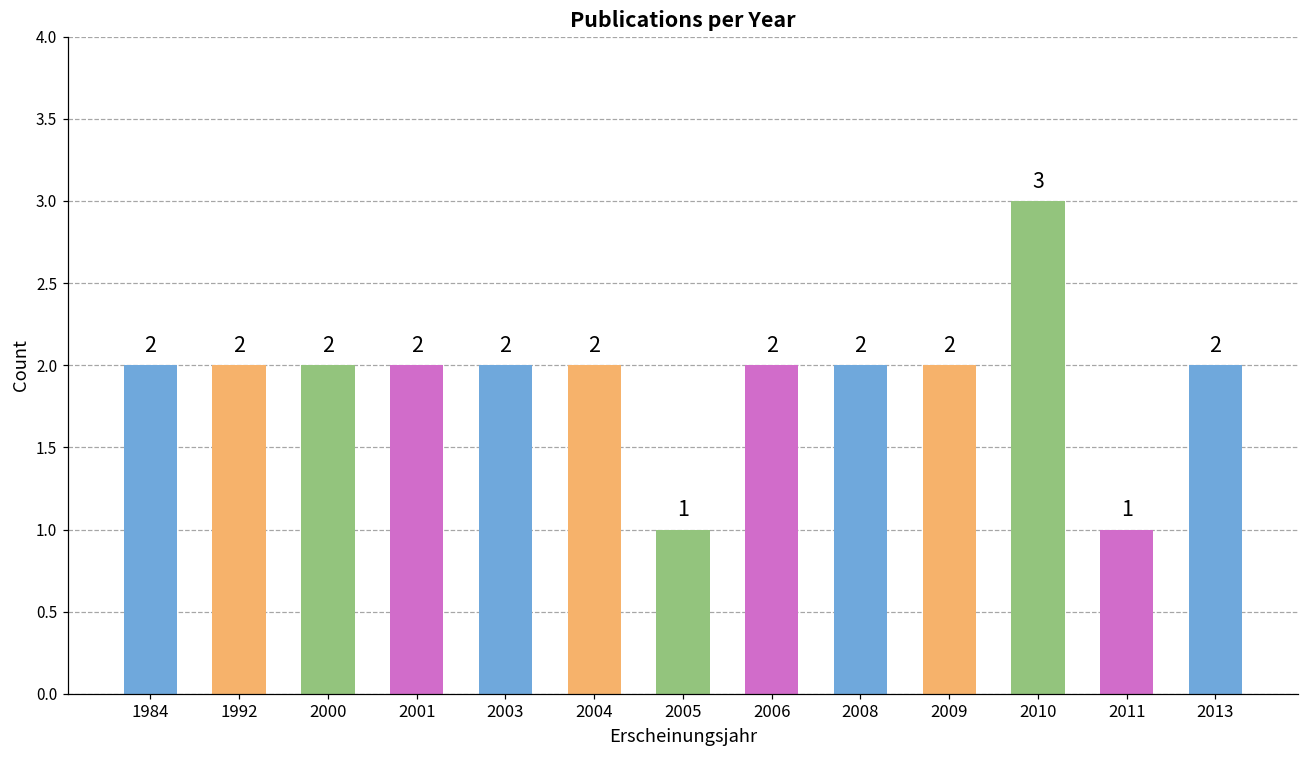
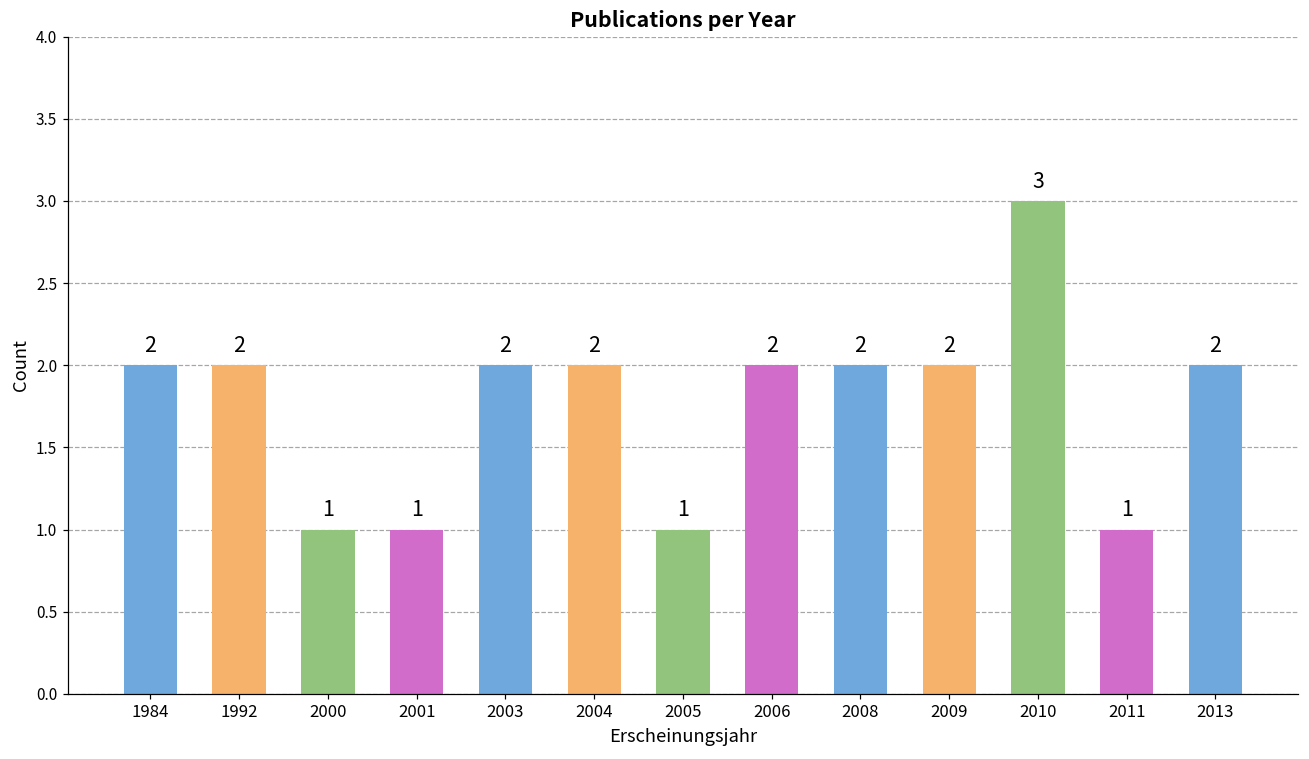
2000: 2 -> 1
2001: 2 -> 1
